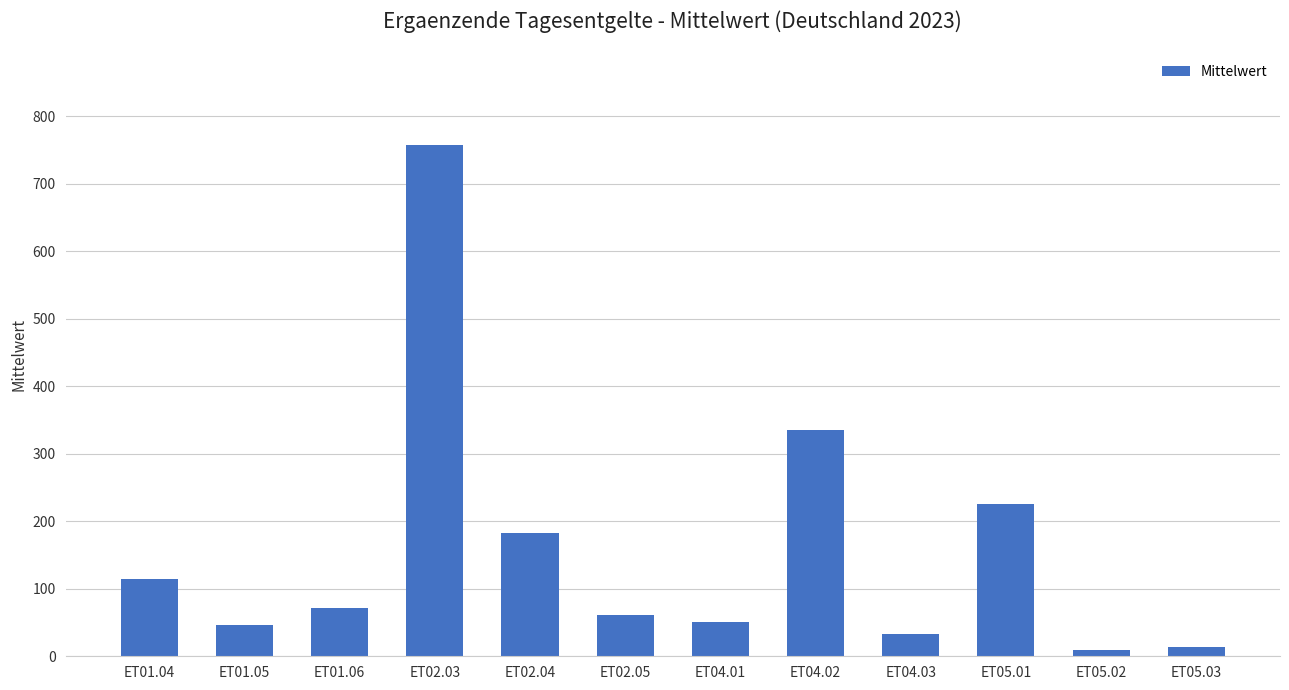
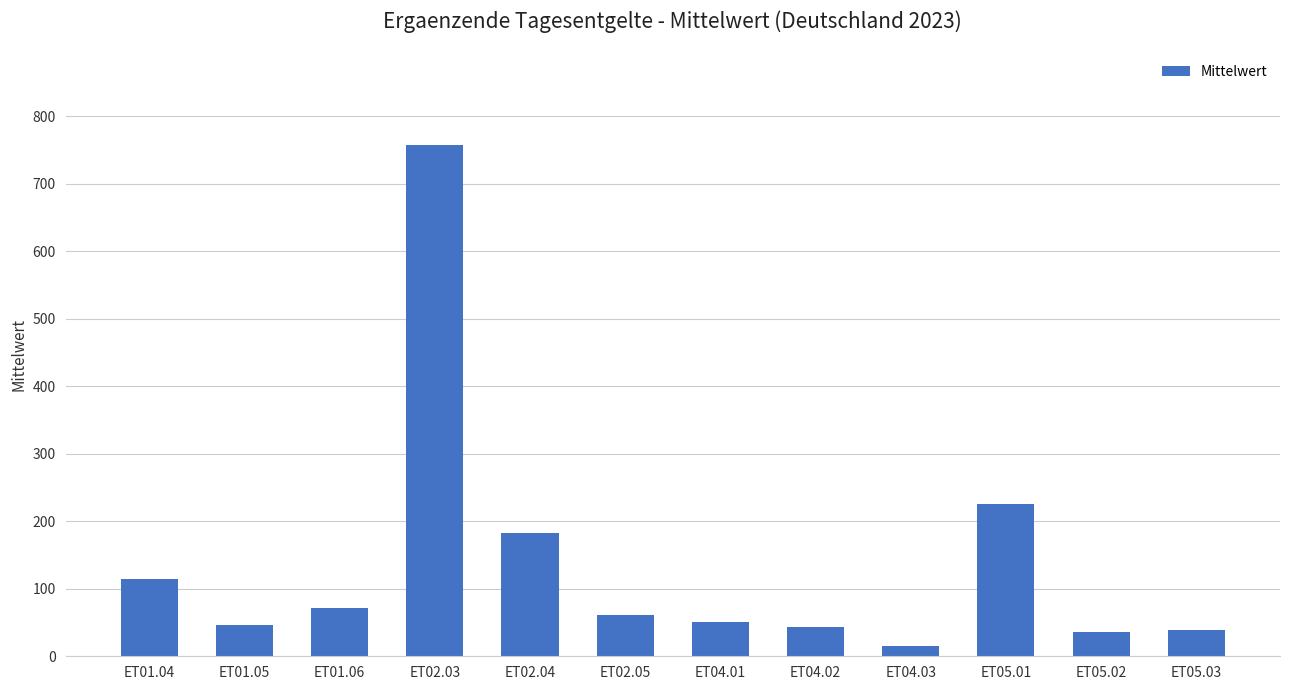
ET04.02: 330 -> 40
ET04.03: 30 -> 20
ET05.02: 10 -> 40
ET05.03: 10 -> 40
